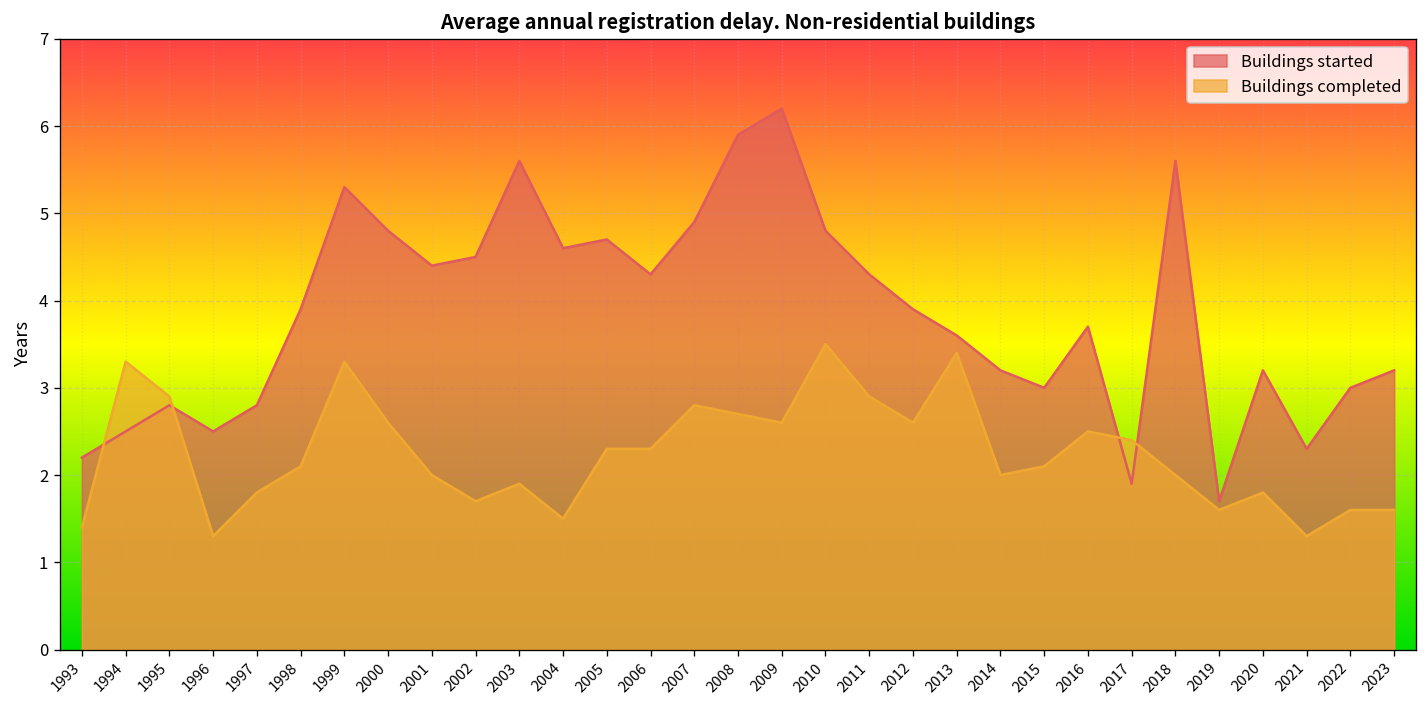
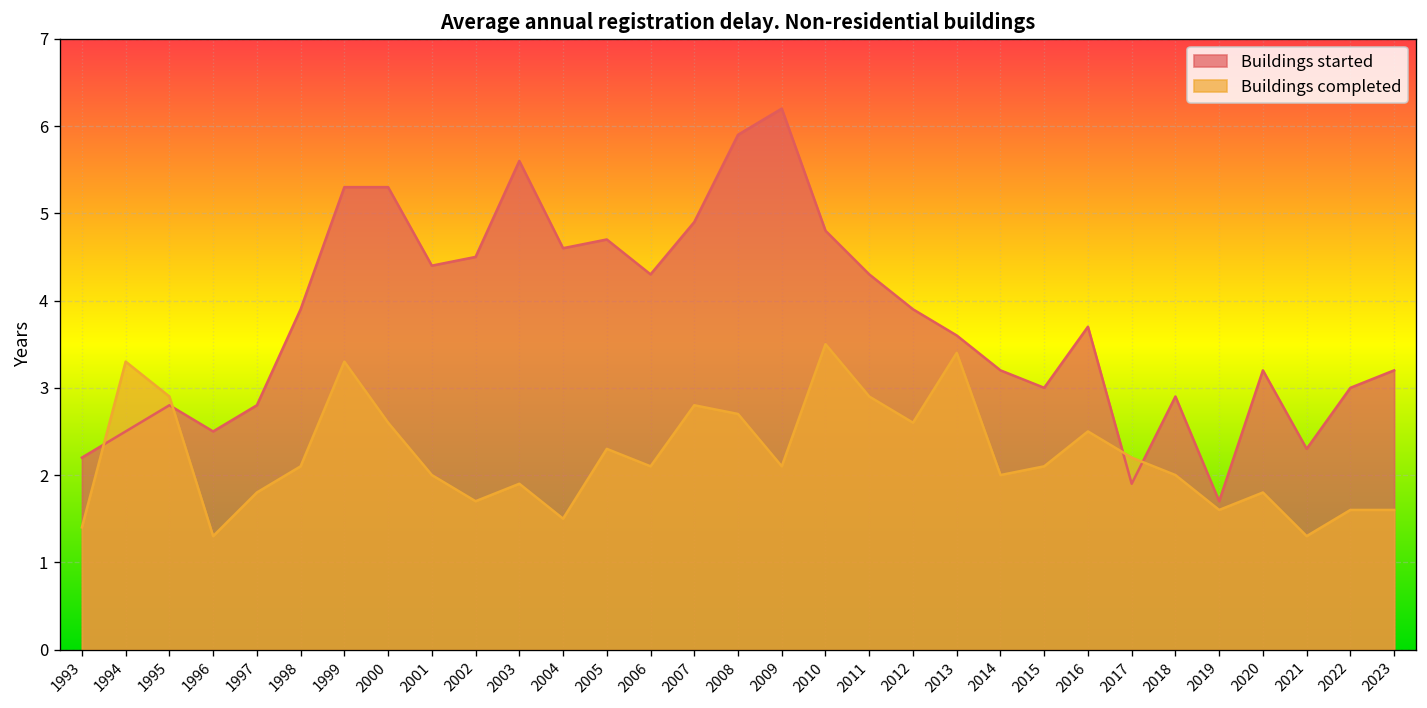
Buildings started, 2000: 4.8 -> 5.3
Buildings completed, 2006: 2.3 -> 2.1
Buildings completed, 2009: 2.6 -> 2.1
Buildings completed, 2017: 2.4 -> 2.2
Buildings started, 2018: 5.6 -> 2.9
